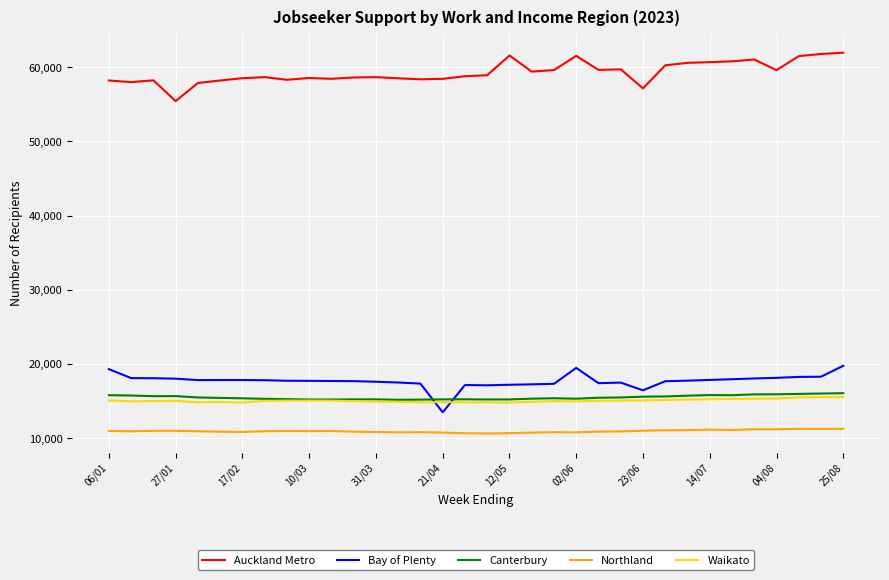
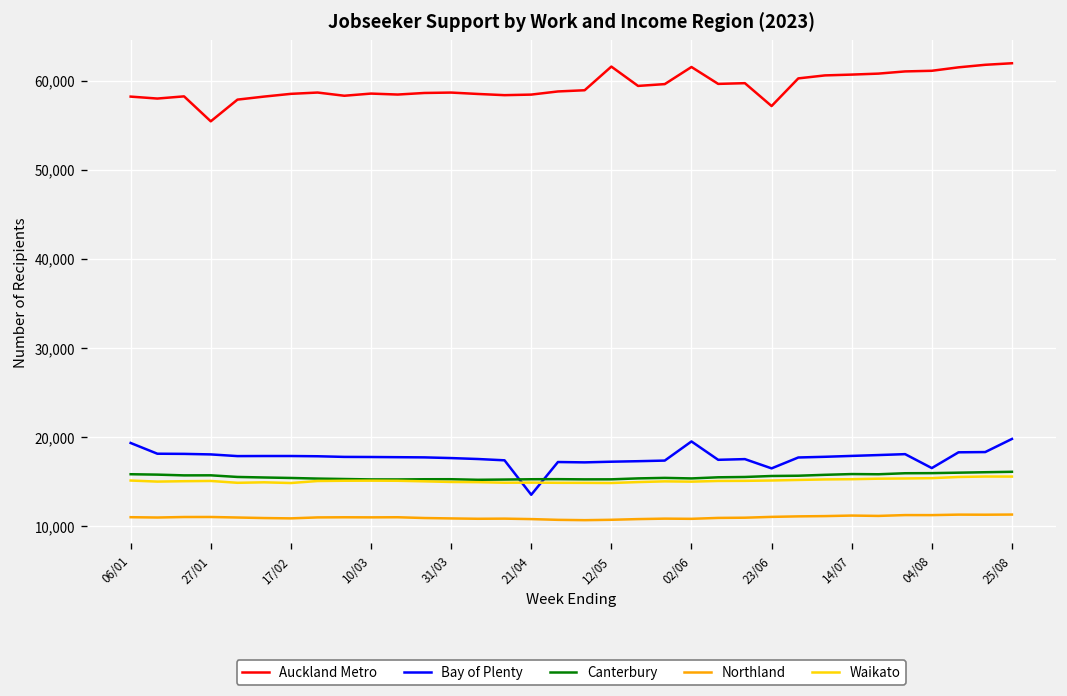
Auckland Metro, 04/08: 60,000 -> 61,000
Bay of Plenty, 04/08: 18,000 -> 16,000
